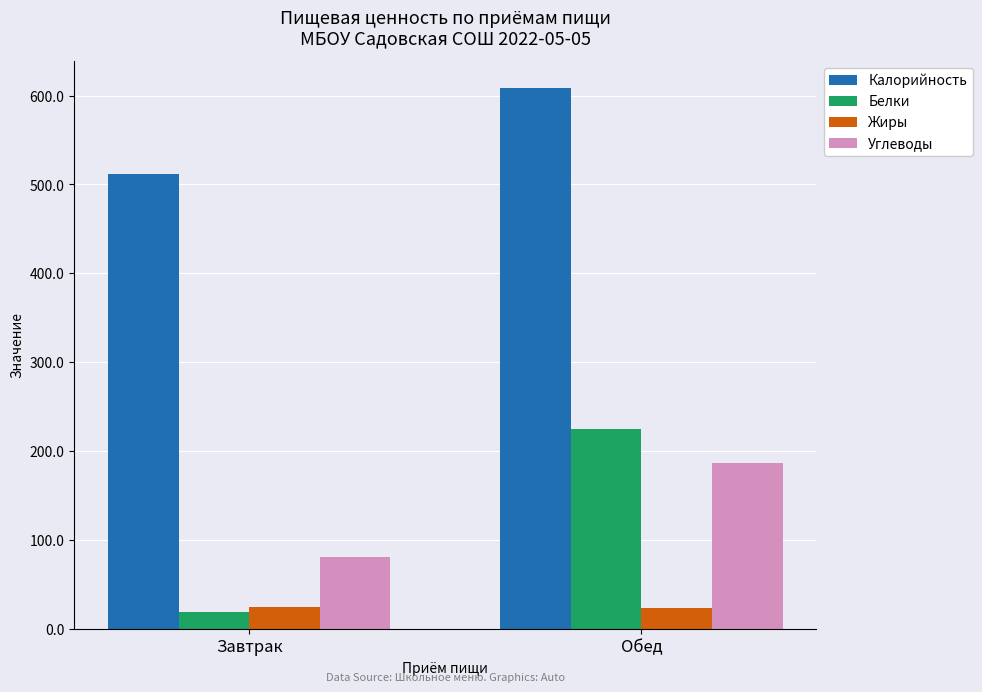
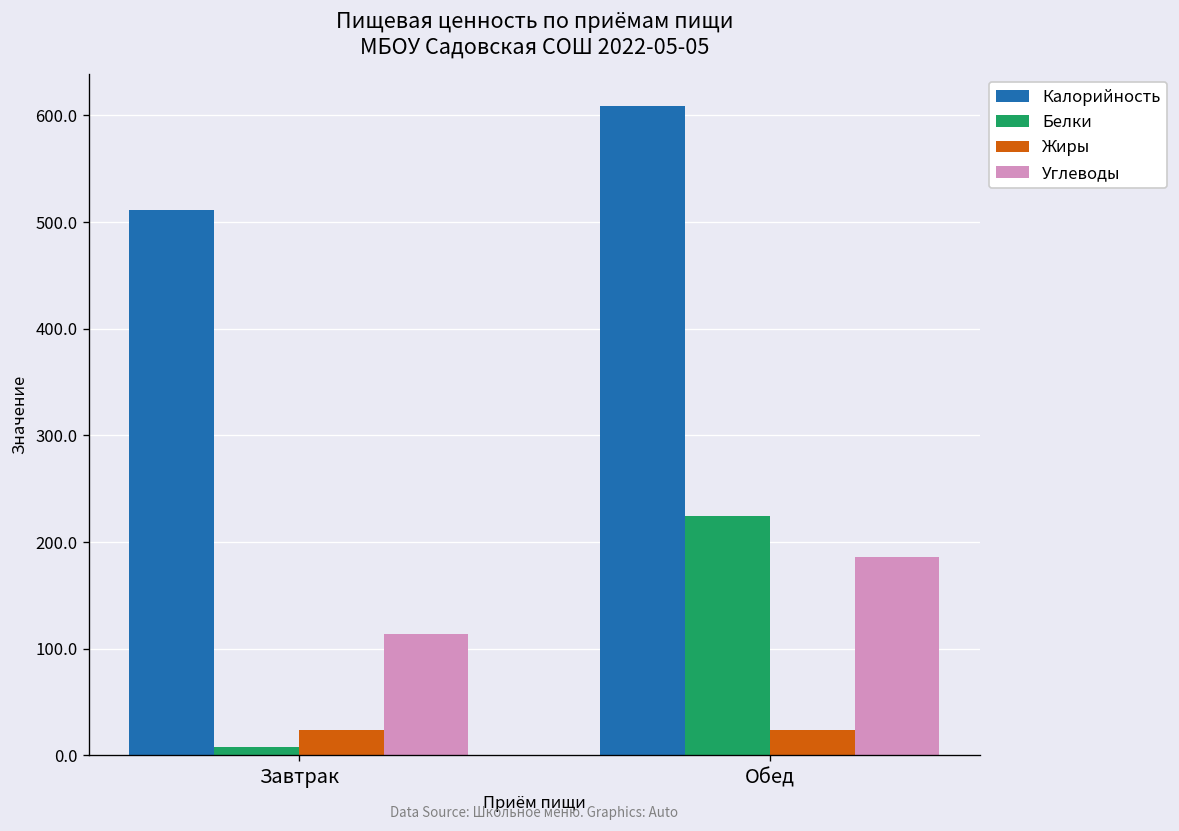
Белки, Завтрак: 20 -> 10
Углеводы, Завтрак: 80 -> 110
